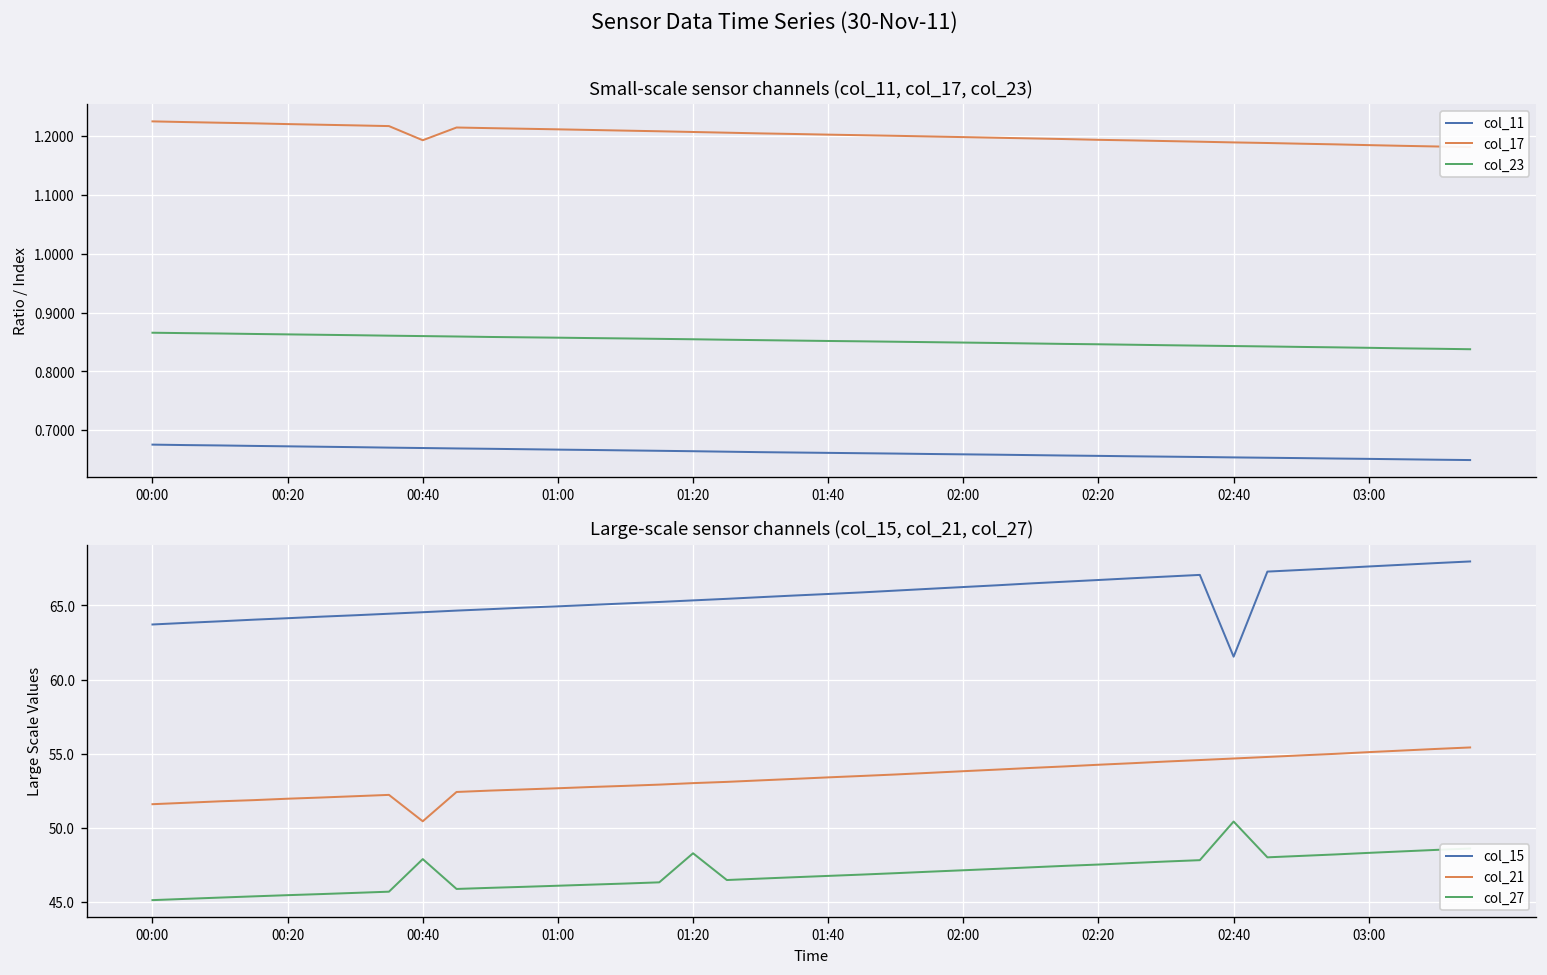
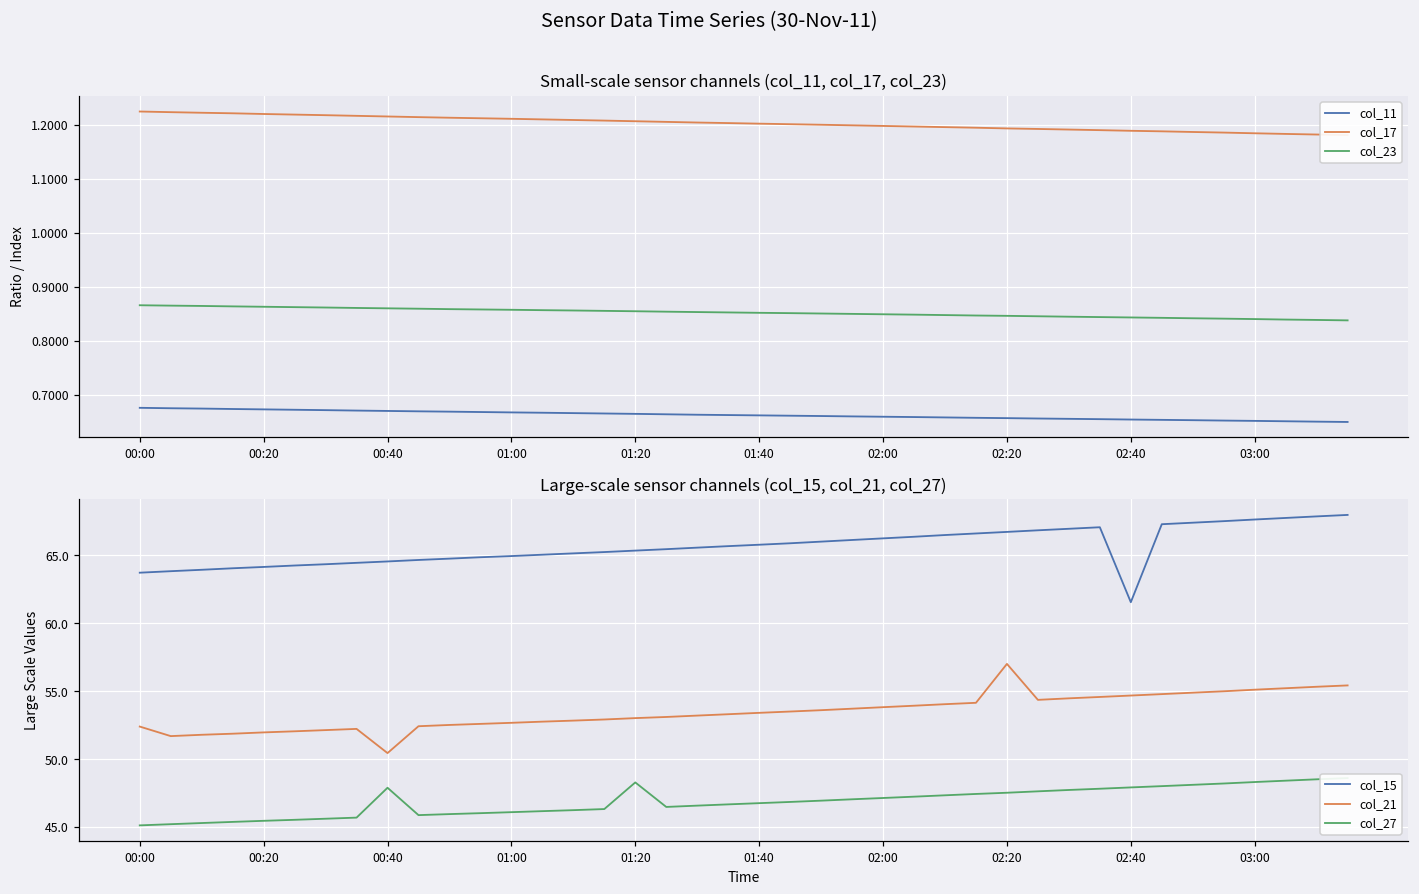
Small-scale sensor channels (col_11, col_17, col_23), col_17, 00:40: 1.19 -> 1.22
Large-scale sensor channels (col_15, col_21, col_27), col_21, 00:00: 51.6 -> 52.4
Large-scale sensor channels (col_15, col_21, col_27), col_21, 02:20: 54.3 -> 57.0
Large-scale sensor channels (col_15, col_21, col_27), col_27, 02:40: 50.4 -> 47.9
